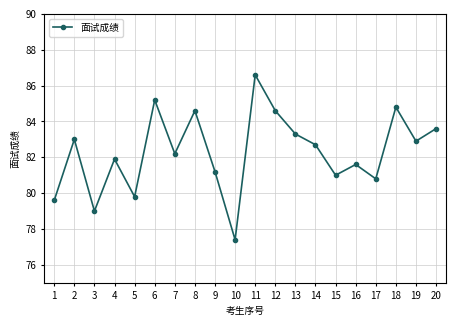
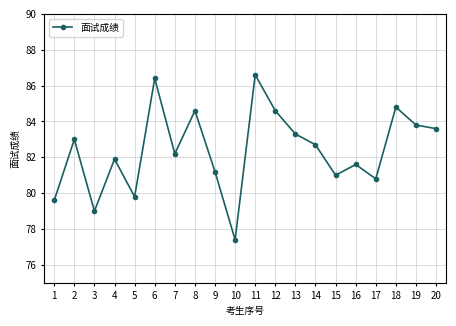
6: 85.2 -> 86.4
19: 82.9 -> 83.8
